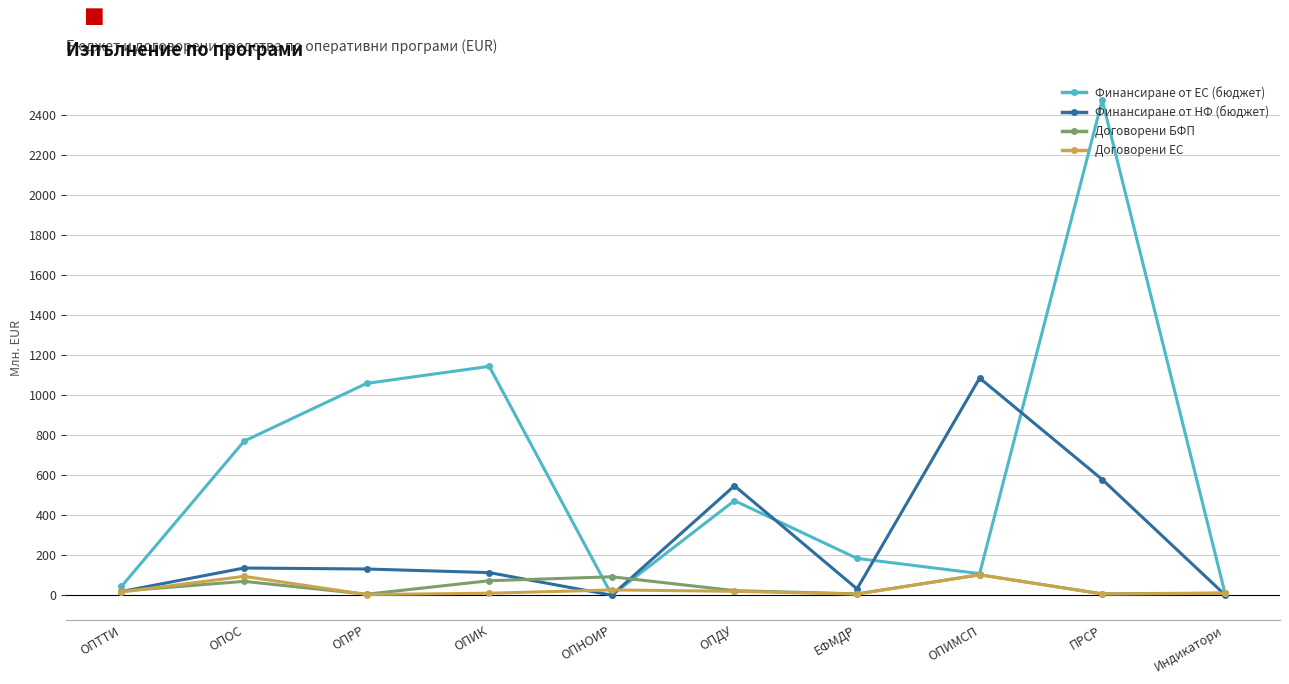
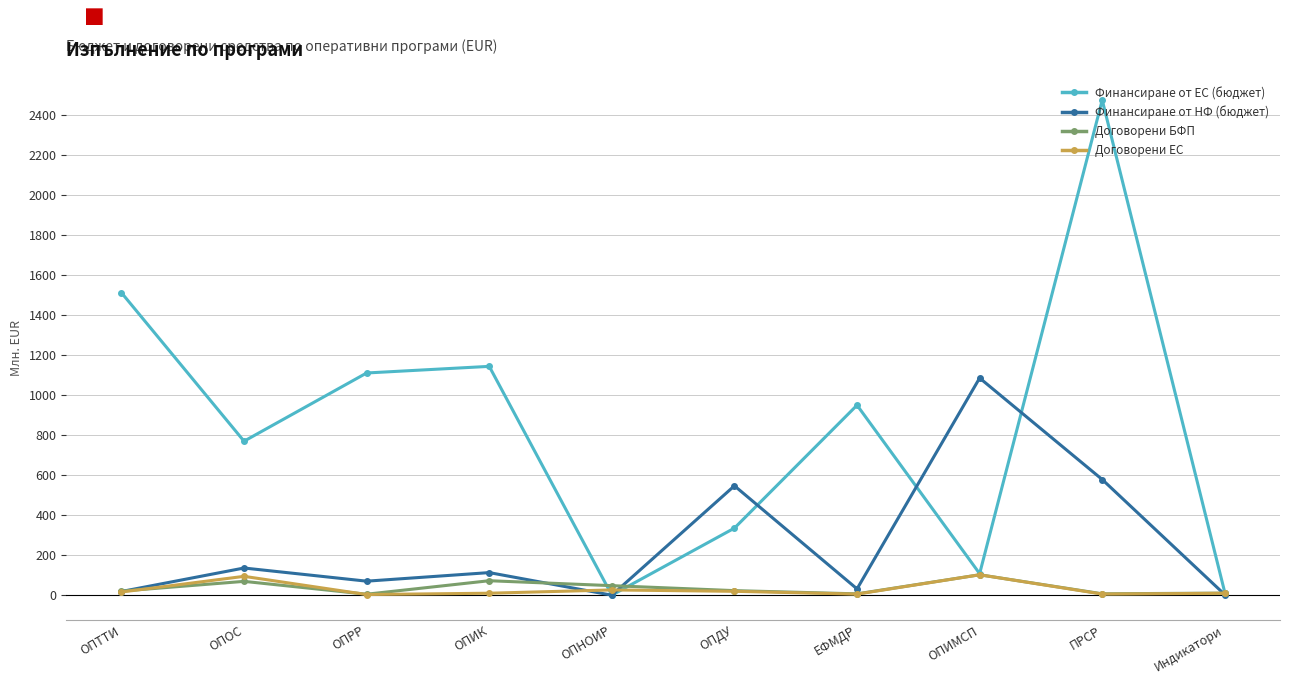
Финансиране от ЕС (бюджет), ОПТТИ: 40 -> 1510
Финансиране от ЕС (бюджет), ОПРР: 1060 -> 1110
Финансиране от НФ (бюджет), ОПРР: 130 -> 70
Договорени БФП, ОПНОИР: 90 -> 50
Финансиране от ЕС (бюджет), ОПДУ: 470 -> 340
Финансиране от ЕС (бюджет), ЕФМДР: 180 -> 950
